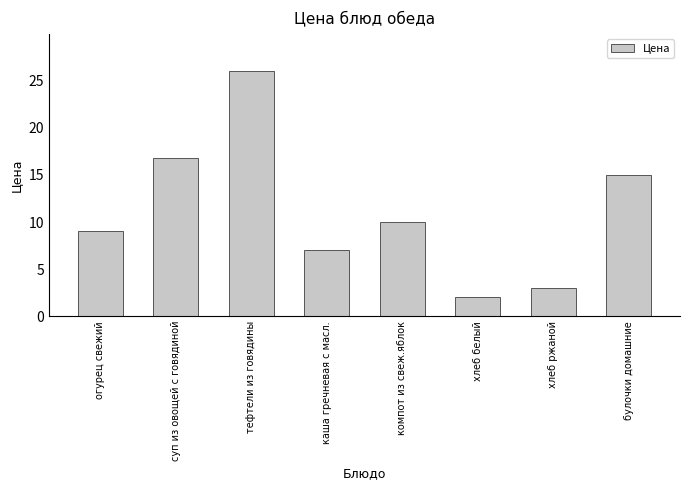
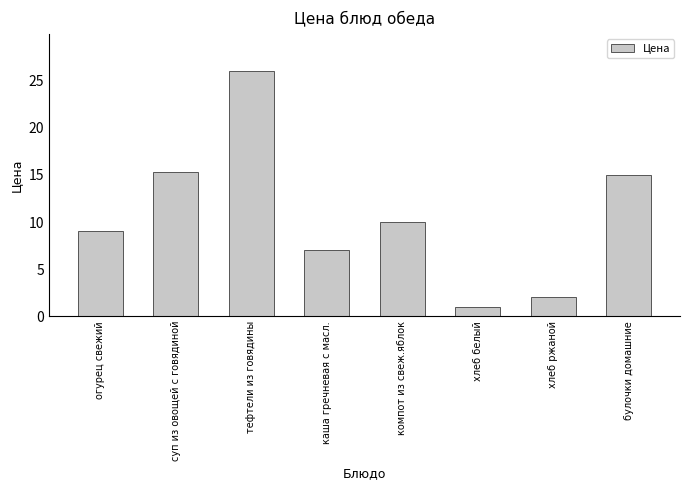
суп из овощей с говядиной: 17 -> 15
хлеб белый: 2 -> 1
хлеб ржаной: 3 -> 2
